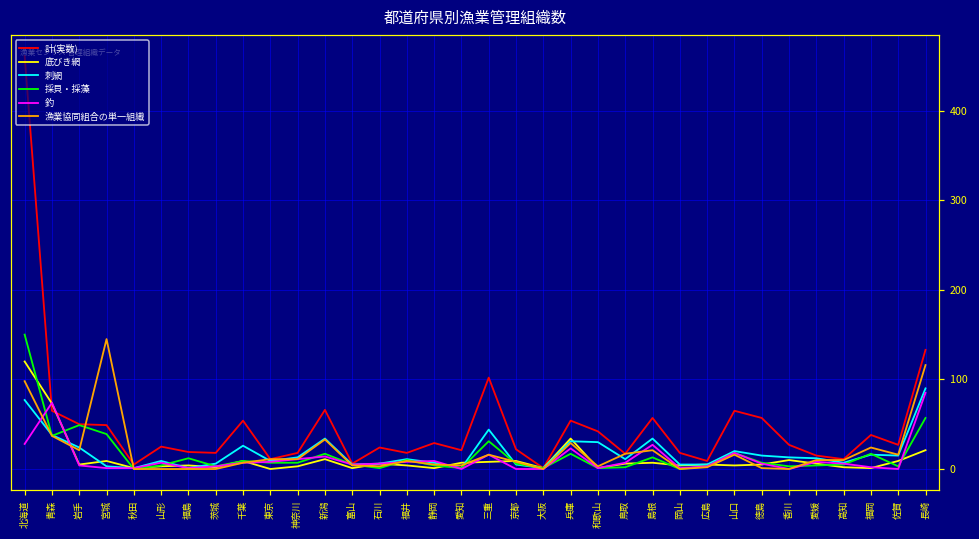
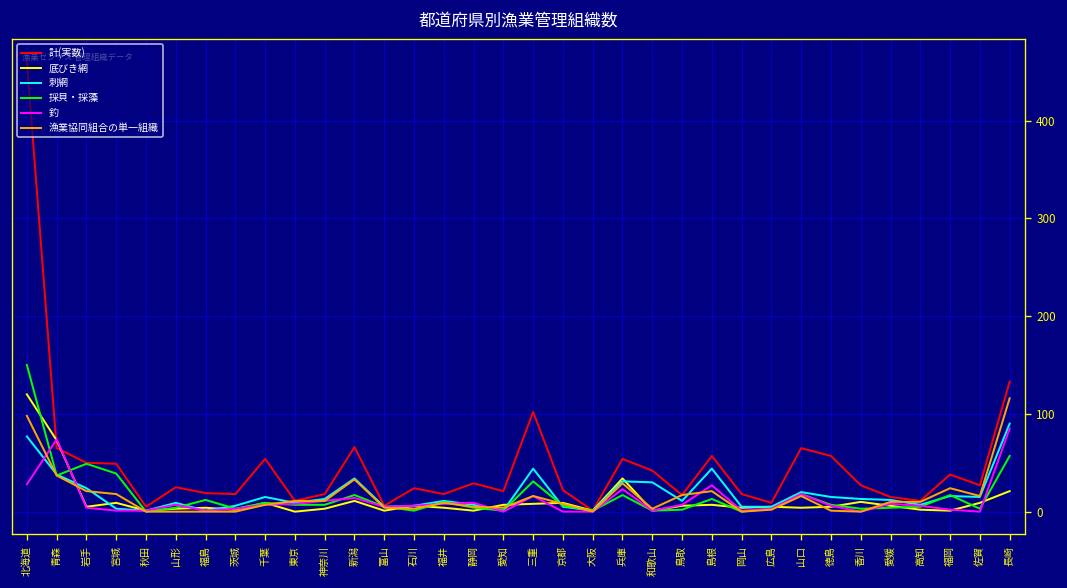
漁業協同組合の単一組織, 宮城: 150 -> 20
刺網, 千葉: 30 -> 20
刺網, 島根: 30 -> 40
